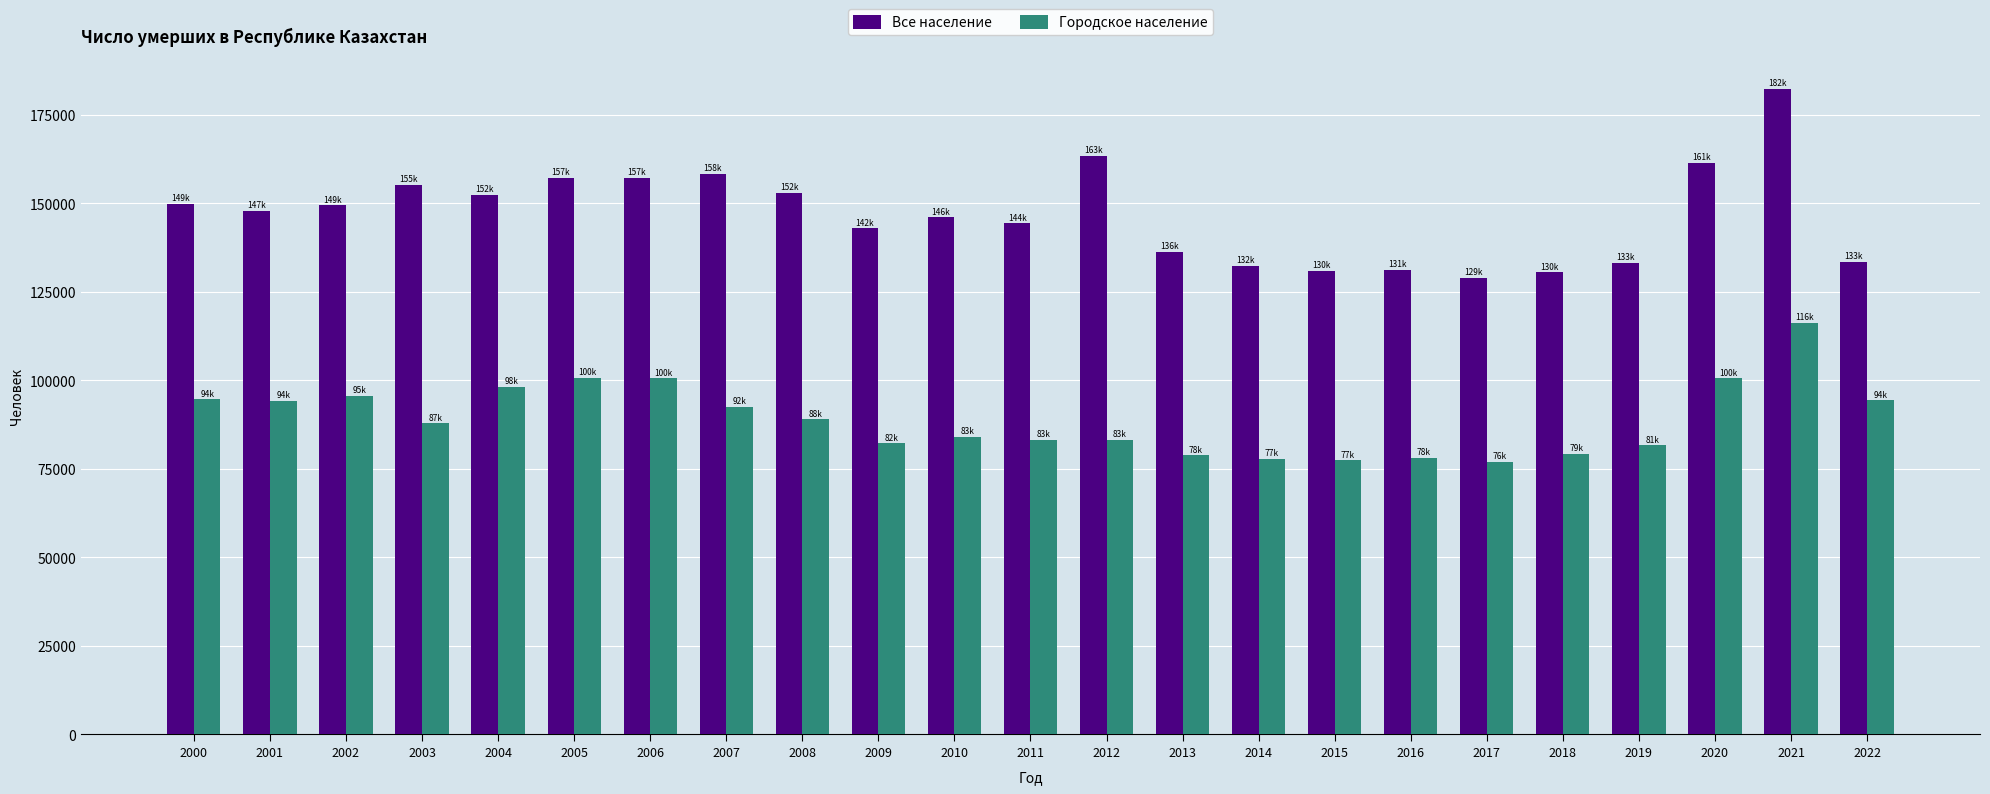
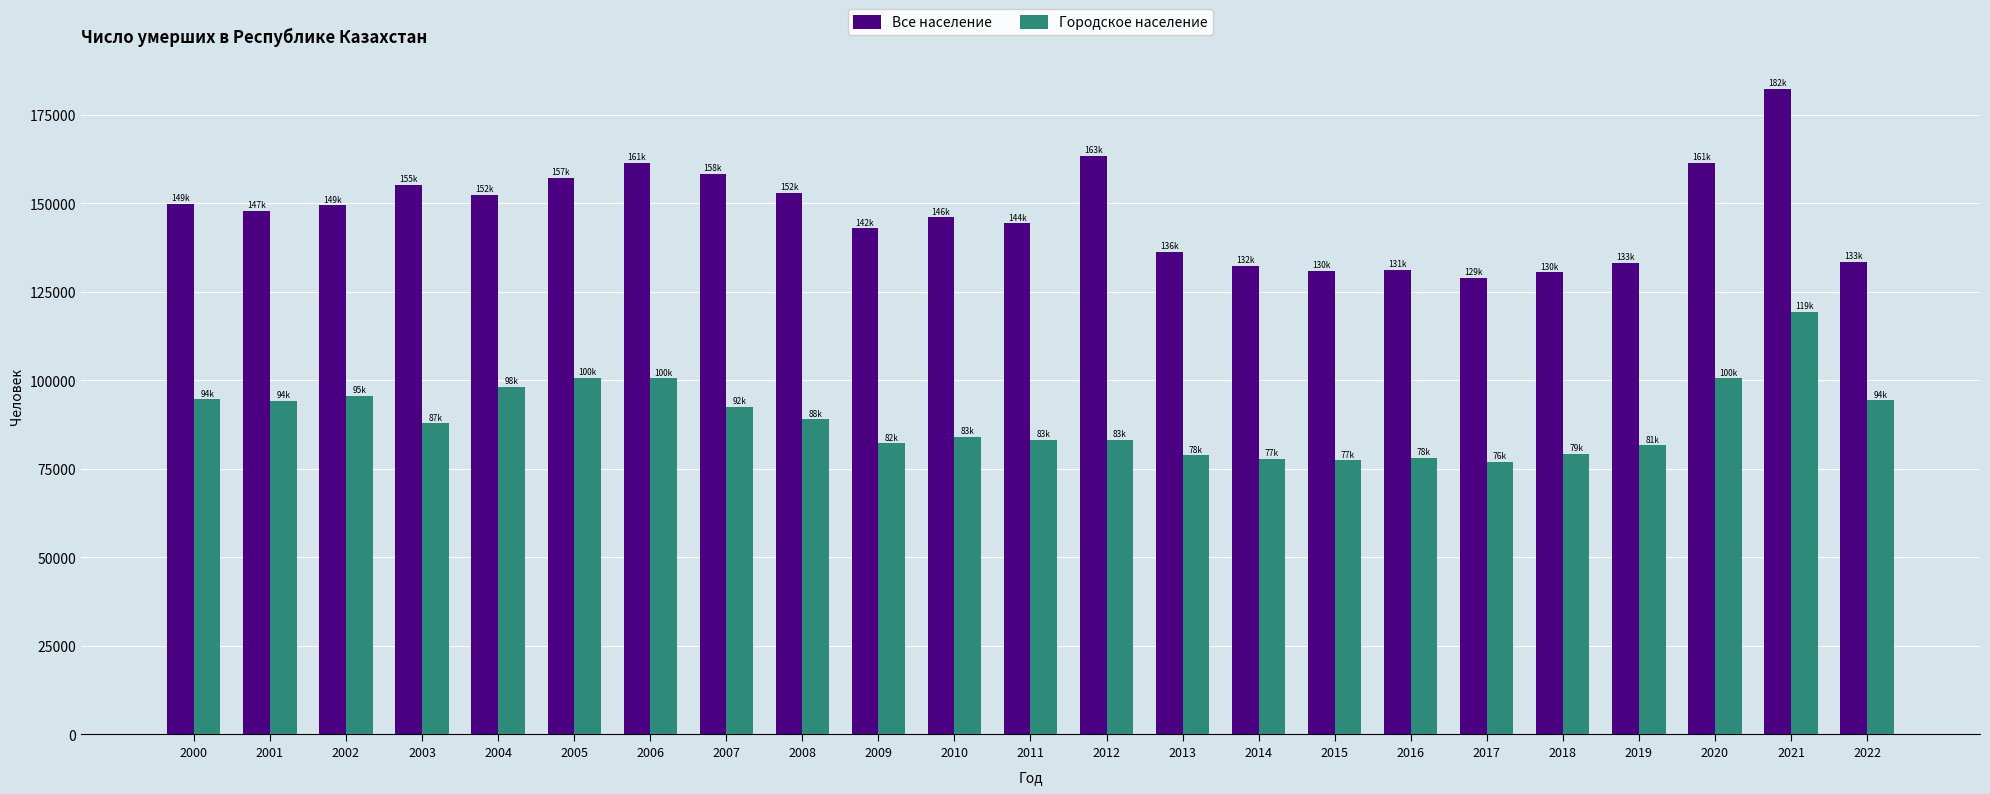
Все население, 2006: 157k -> 161k
Городское население, 2021: 116k -> 119k
